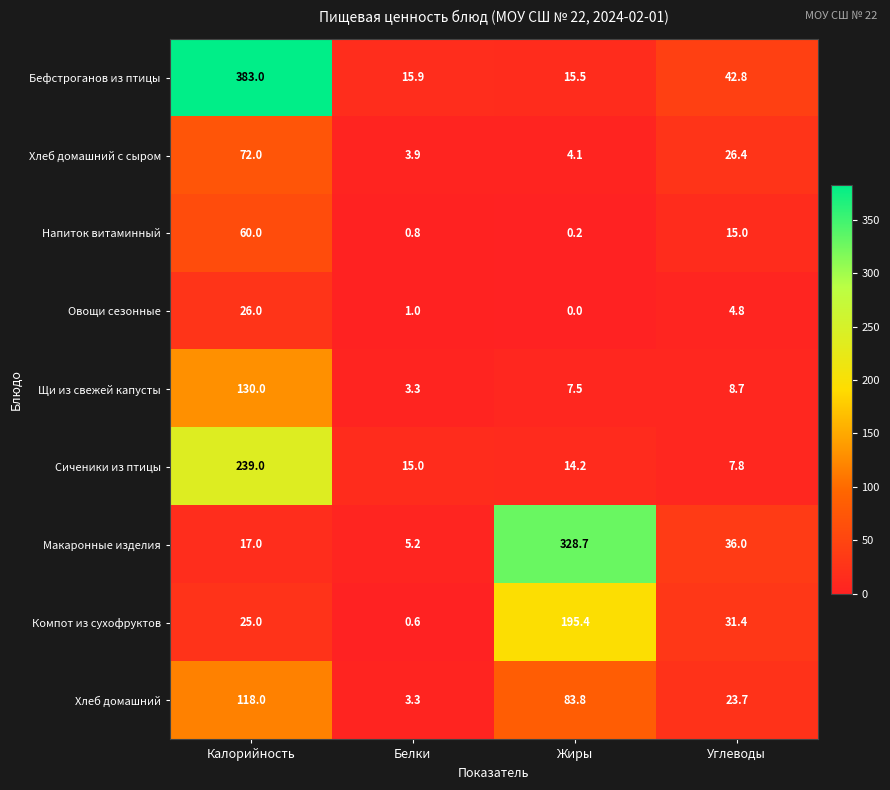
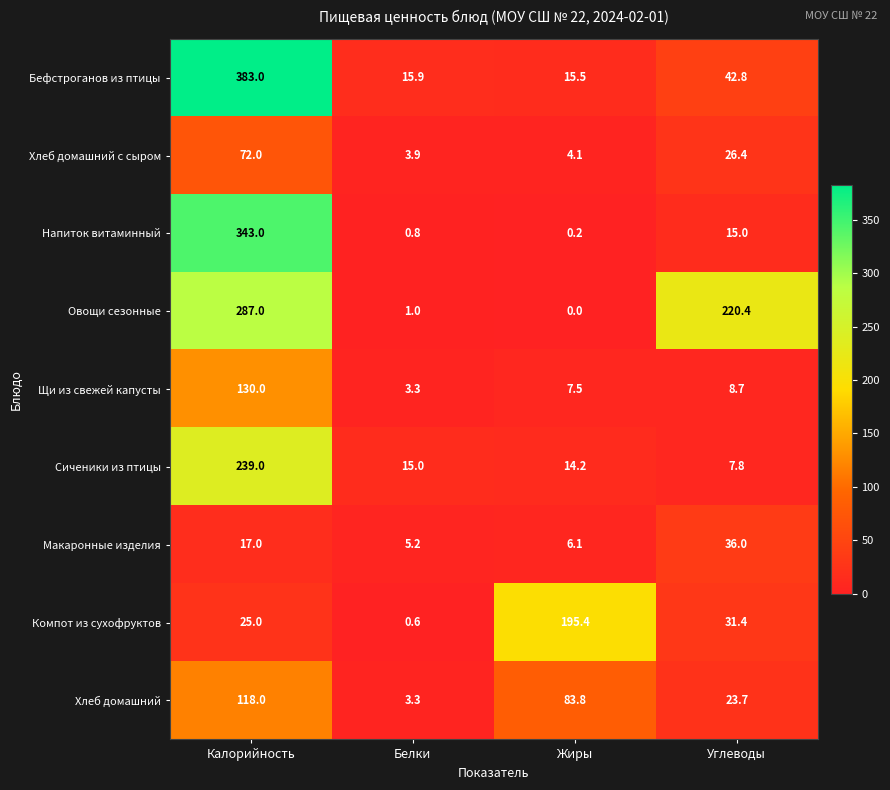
Напиток витаминный, Калорийность: 60.0 -> 343.0
Овощи сезонные, Калорийность: 26.0 -> 287.0
Овощи сезонные, Углеводы: 4.8 -> 220.4
Макаронные изделия, Жиры: 328.7 -> 6.1
